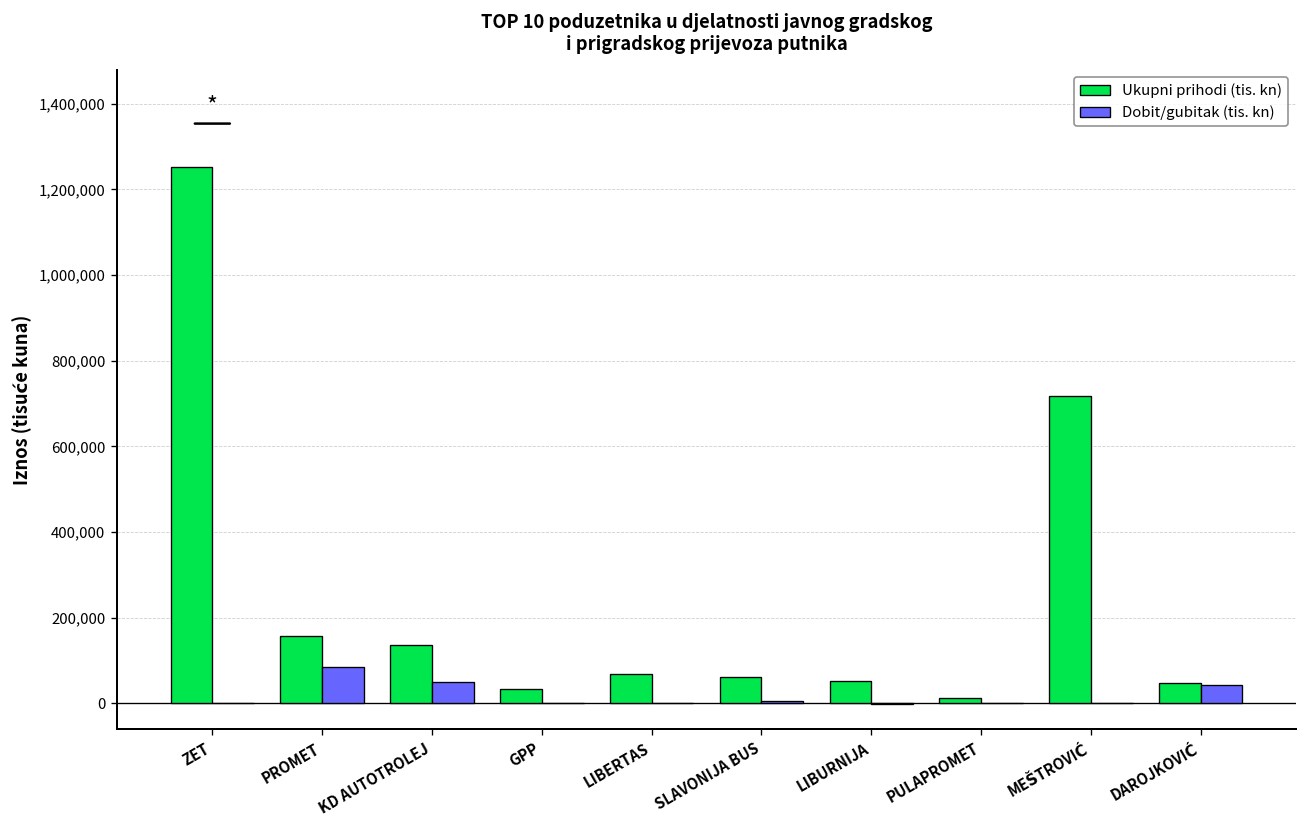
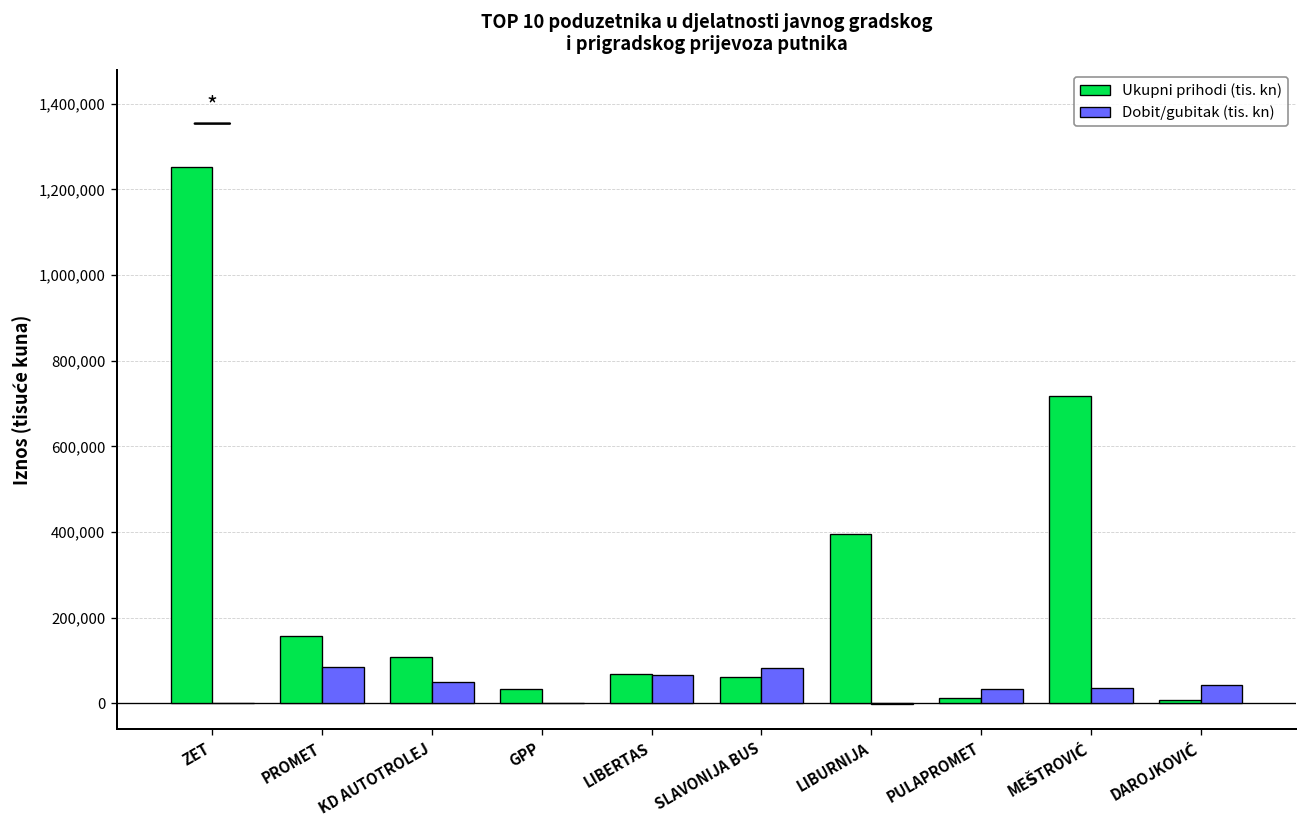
Ukupni prihodi (tis. kn), KD AUTOTROLEJ: 140,000 -> 110,000
Dobit/gubitak (tis. kn), LIBERTAS: 0 -> 70,000
Dobit/gubitak (tis. kn), SLAVONIJA BUS: 10,000 -> 80,000
Ukupni prihodi (tis. kn), LIBURNIJA: 50,000 -> 400,000
Dobit/gubitak (tis. kn), PULAPROMET: 0 -> 30,000
Dobit/gubitak (tis. kn), MEŠTROVIĆ: 0 -> 40,000
Ukupni prihodi (tis. kn), DAROJKOVIĆ: 50,000 -> 10,000
